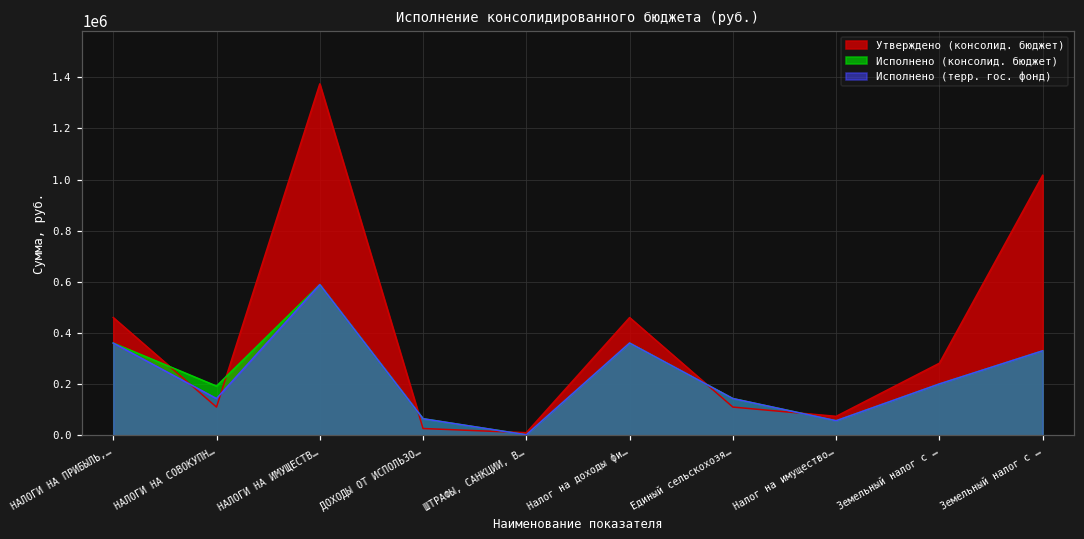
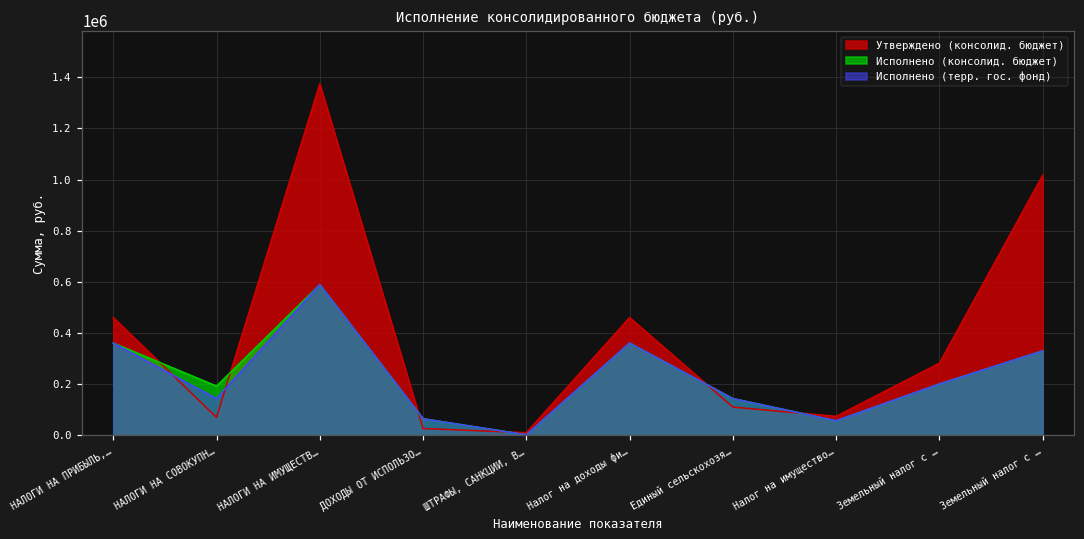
Утверждено (консолид. бюджет), НАЛОГИ НА СОВОКУПН…: 110000 -> 70000
